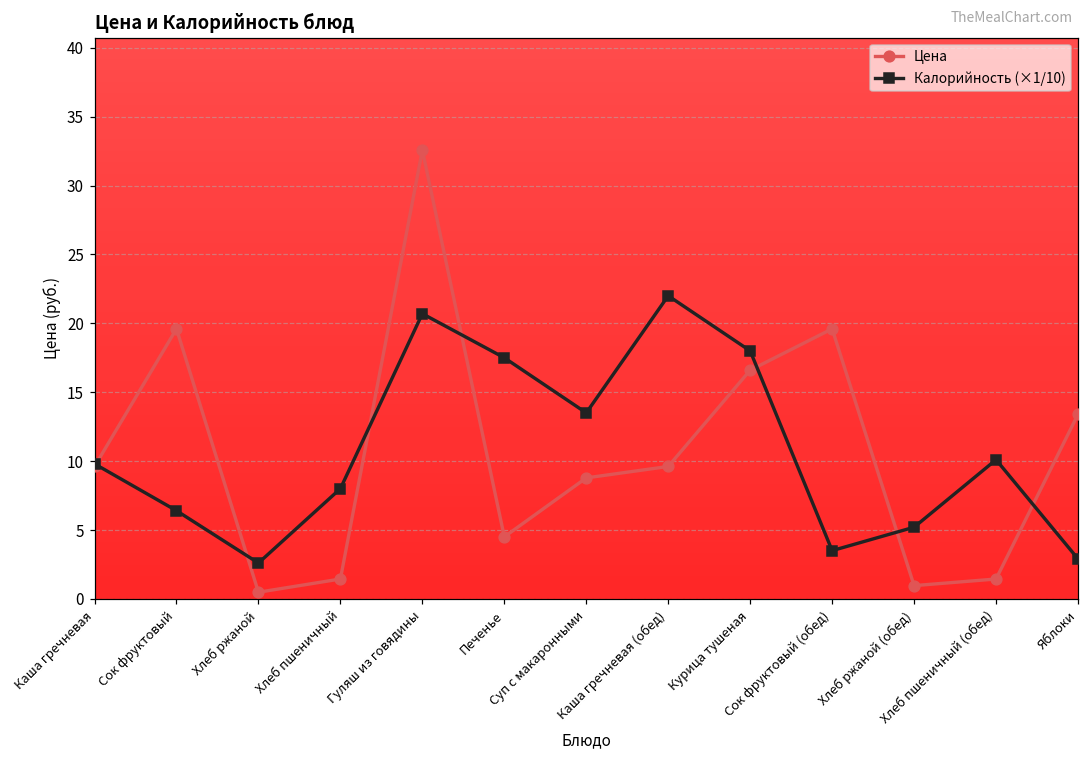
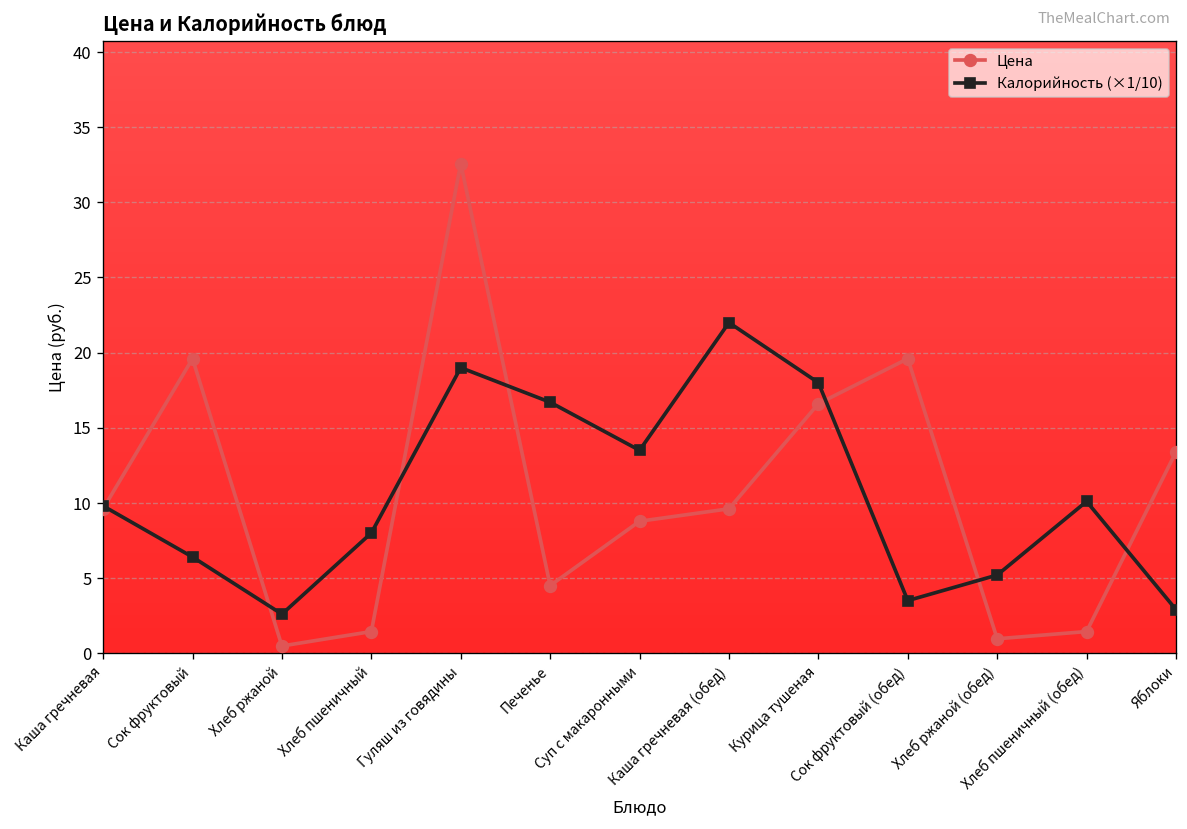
Калорийность (×1/10), Гуляш из говядины: 20.7 -> 19.0
Калорийность (×1/10), Печенье: 17.5 -> 16.7
